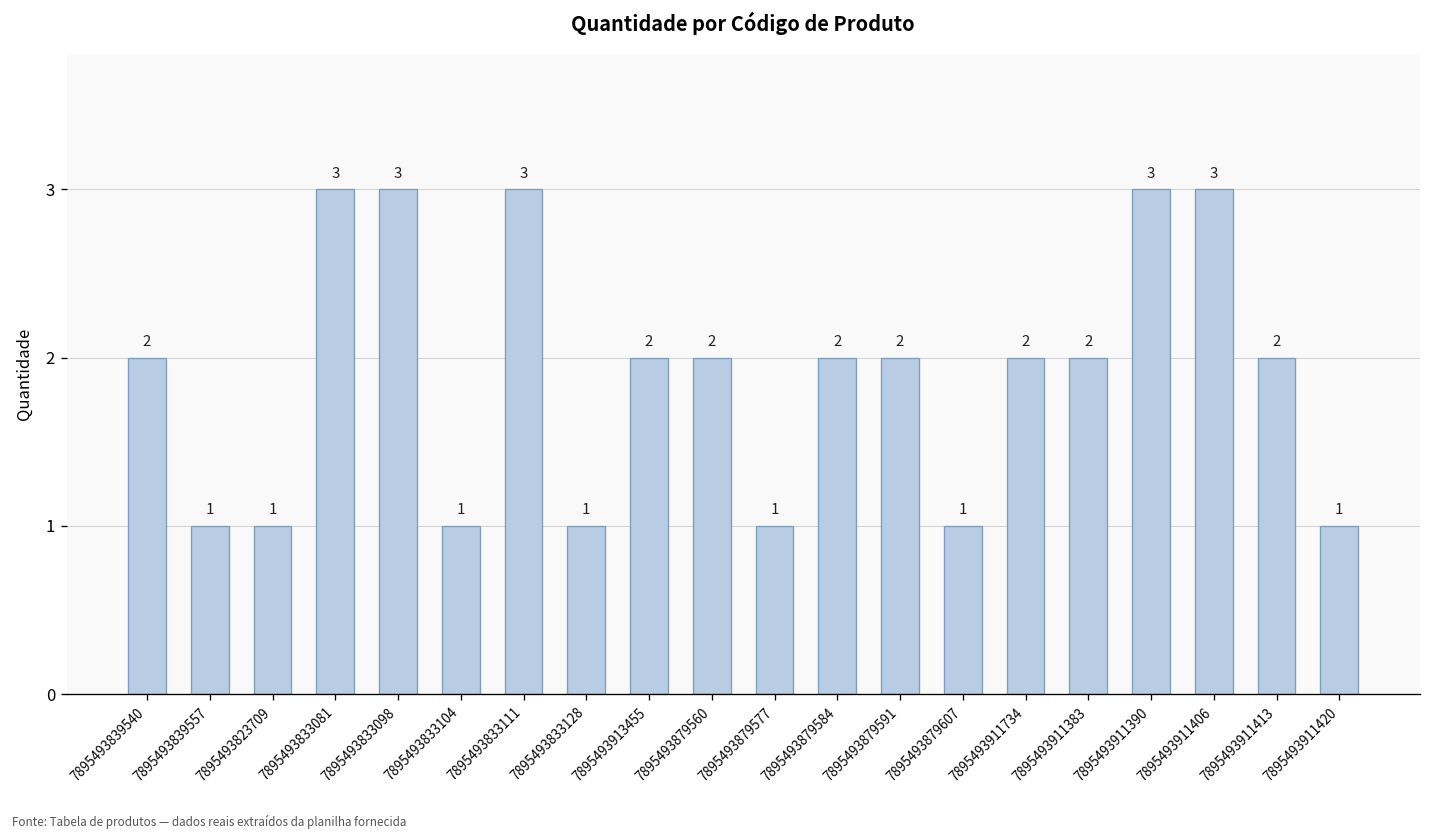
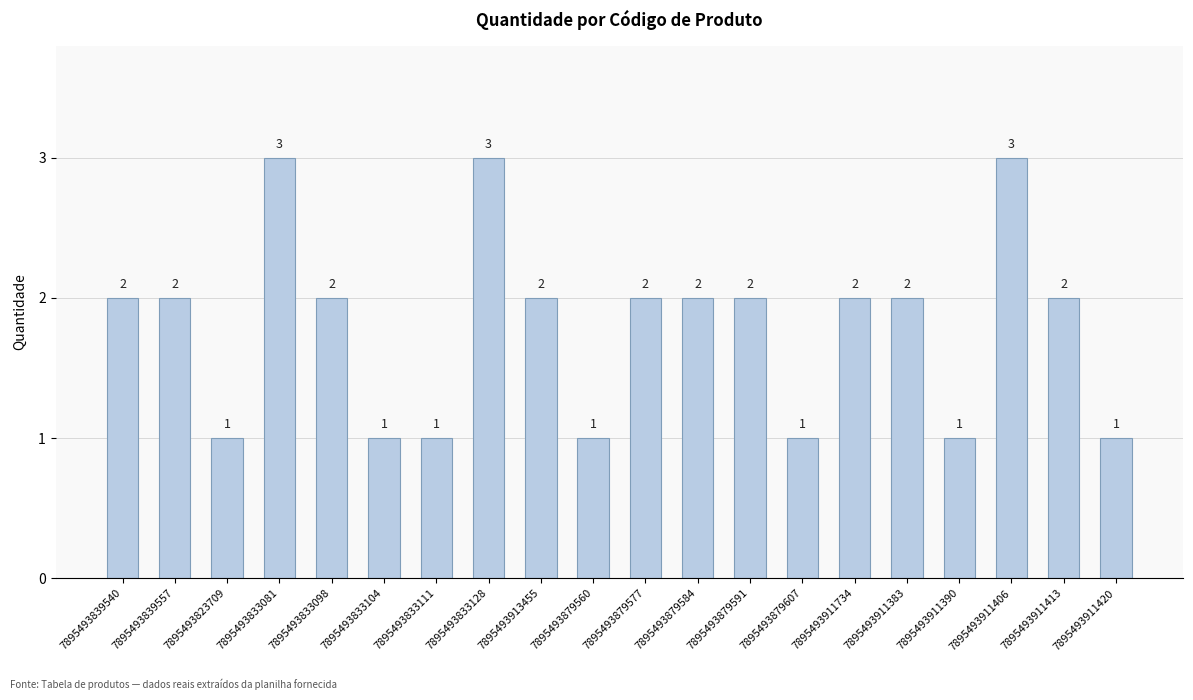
7895493839557: 1 -> 2
7895493833098: 3 -> 2
7895493833111: 3 -> 1
7895493833128: 1 -> 3
7895493879560: 2 -> 1
7895493879577: 1 -> 2
7895493911390: 3 -> 1
